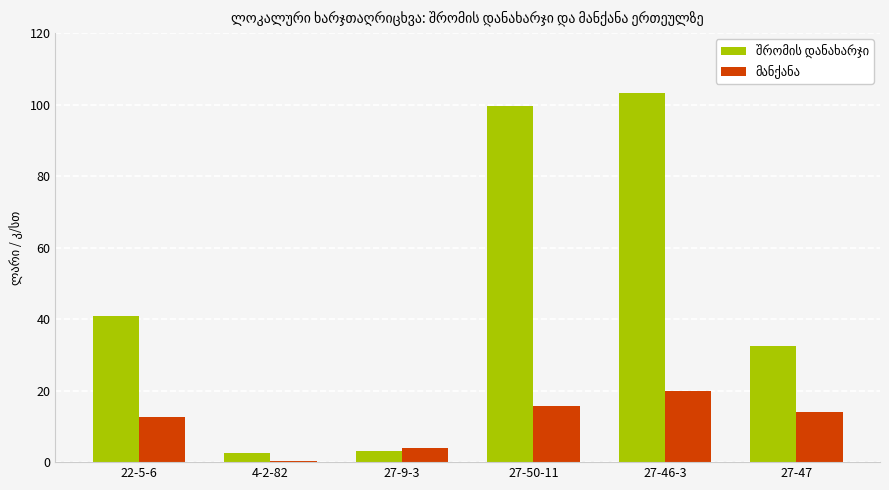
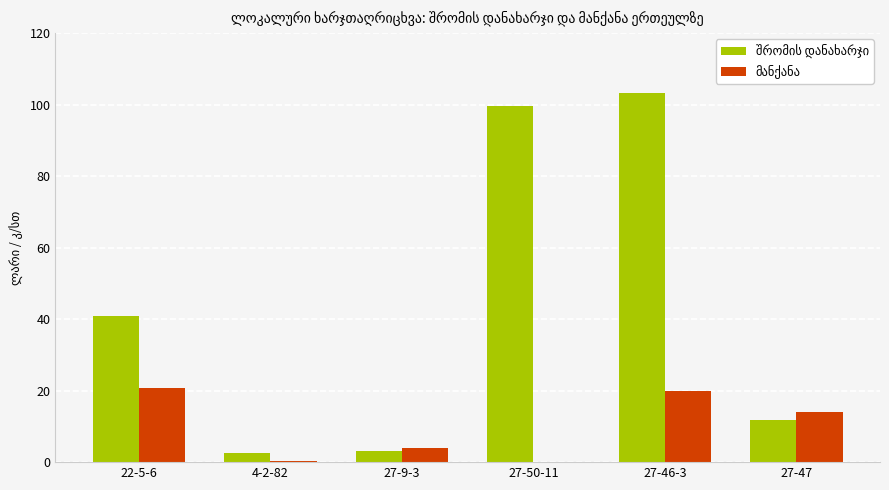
მანქანა, 22-5-6: 12 -> 21
მანქანა, 27-50-11: 16 -> 0
შრომის დანახარჯი, 27-47: 33 -> 12
